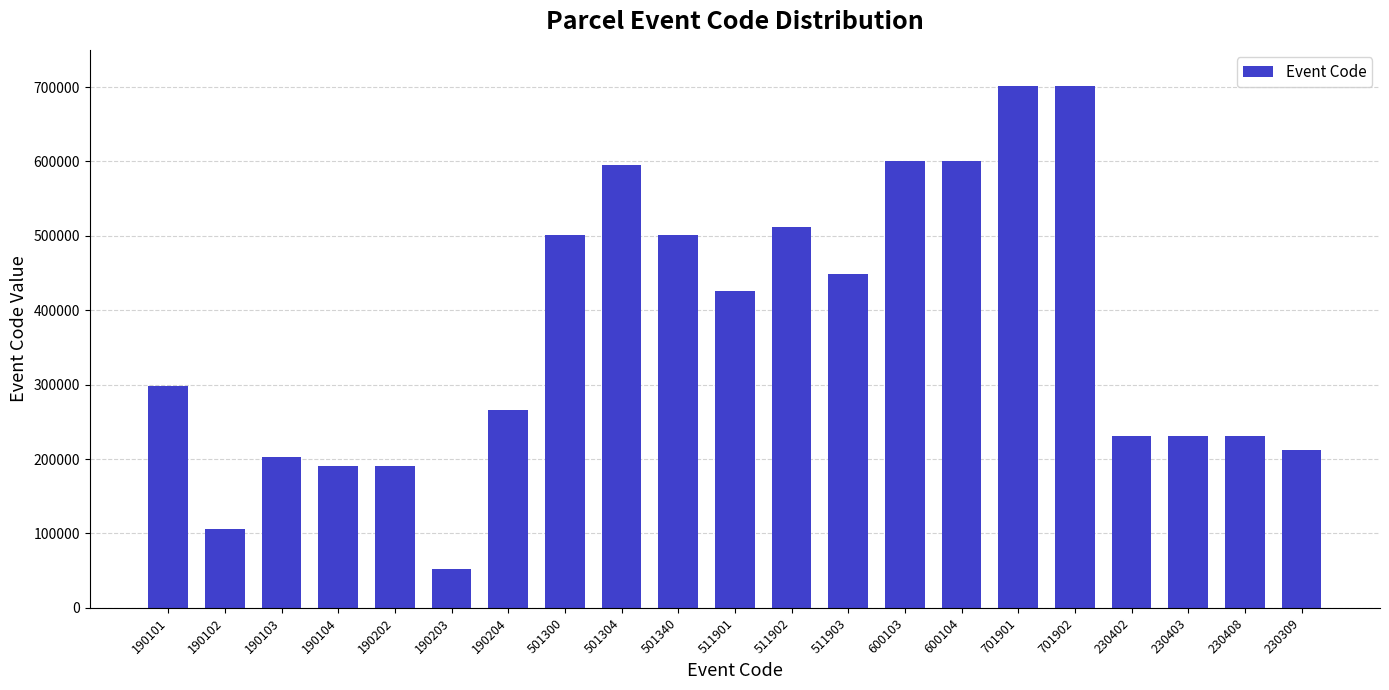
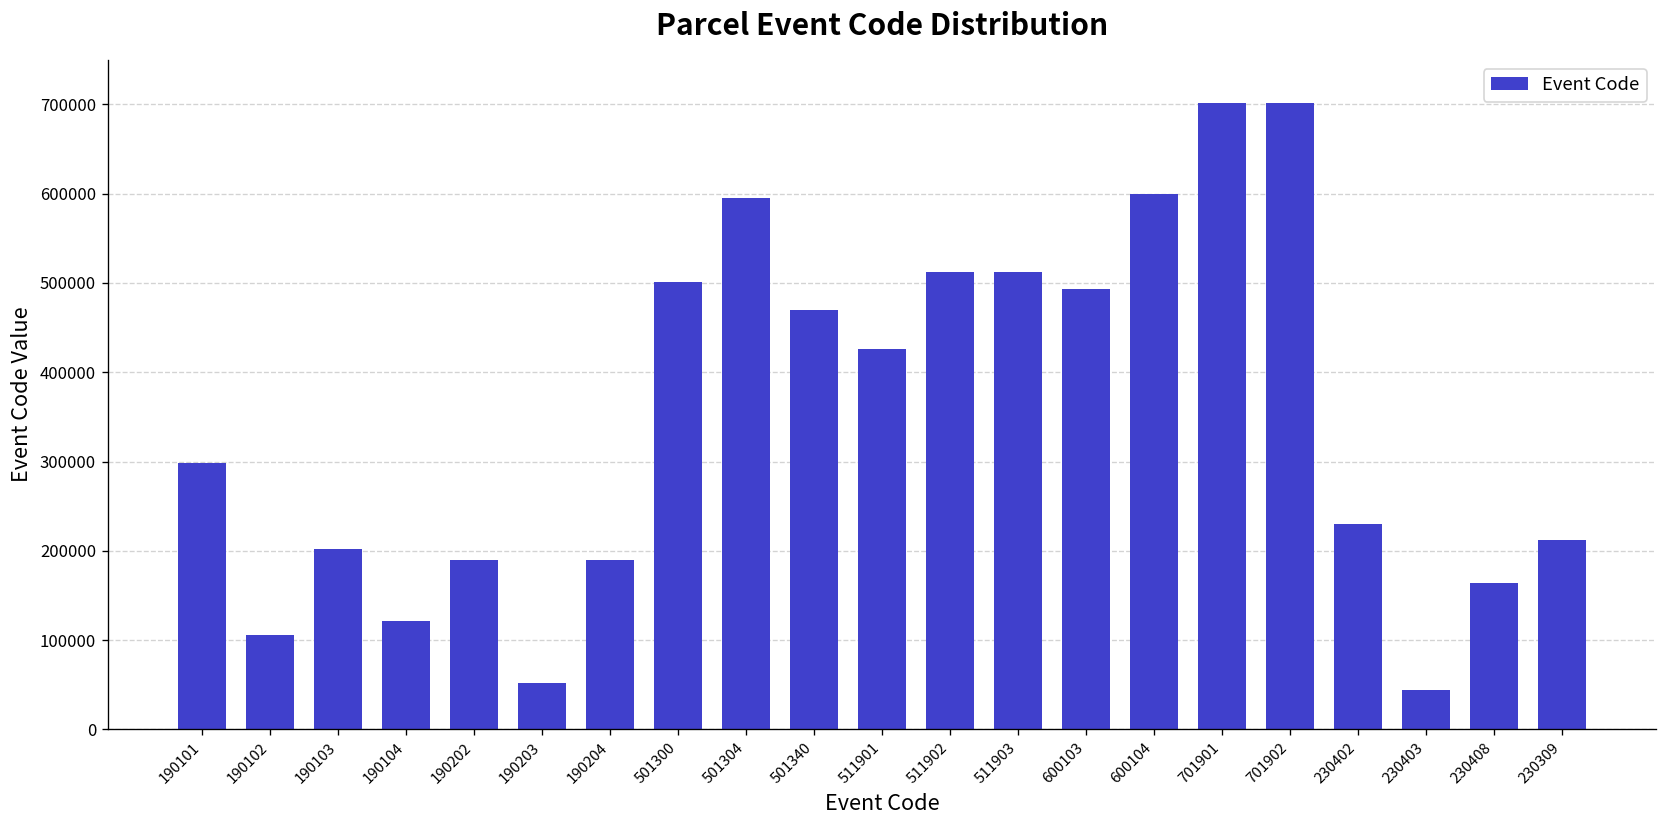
190104: 190000 -> 120000
190204: 270000 -> 190000
501340: 500000 -> 470000
511903: 450000 -> 510000
600103: 600000 -> 490000
230403: 230000 -> 40000
230408: 230000 -> 160000
